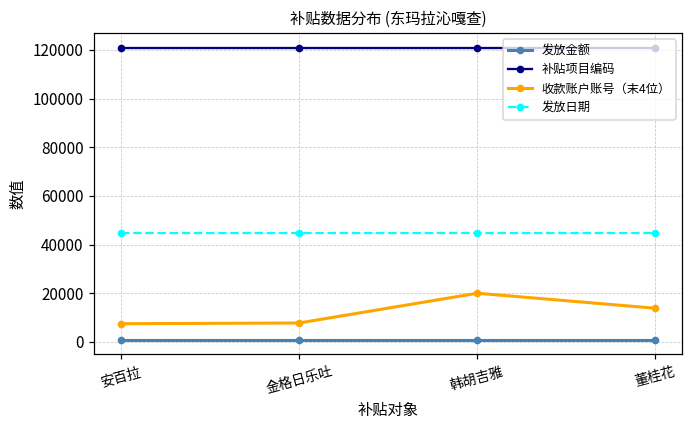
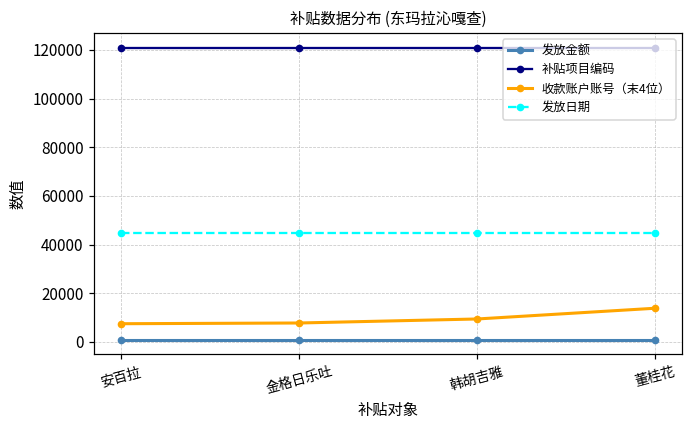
收款账户账号（末4位）, 韩胡吉雅: 20000 -> 9000
